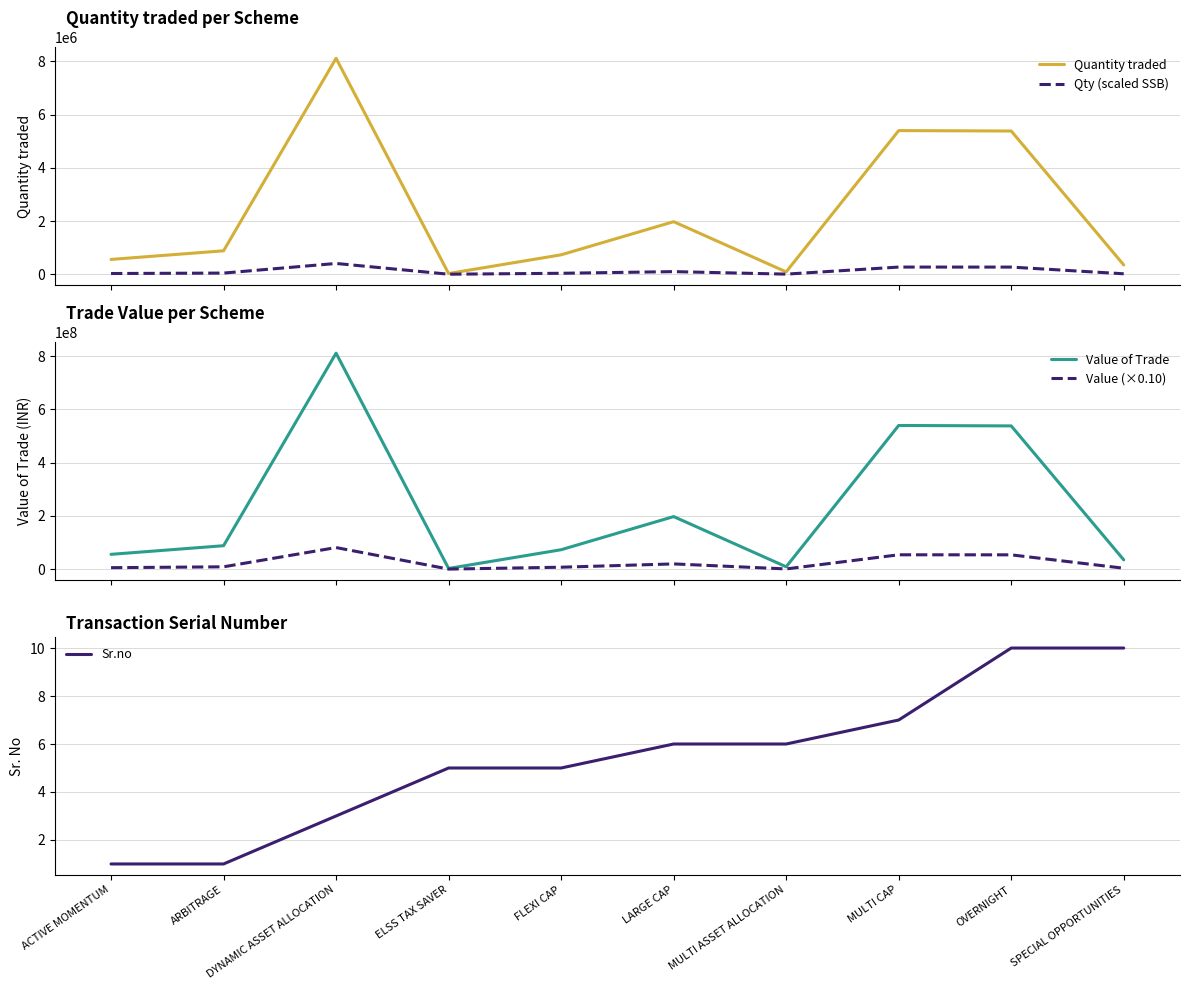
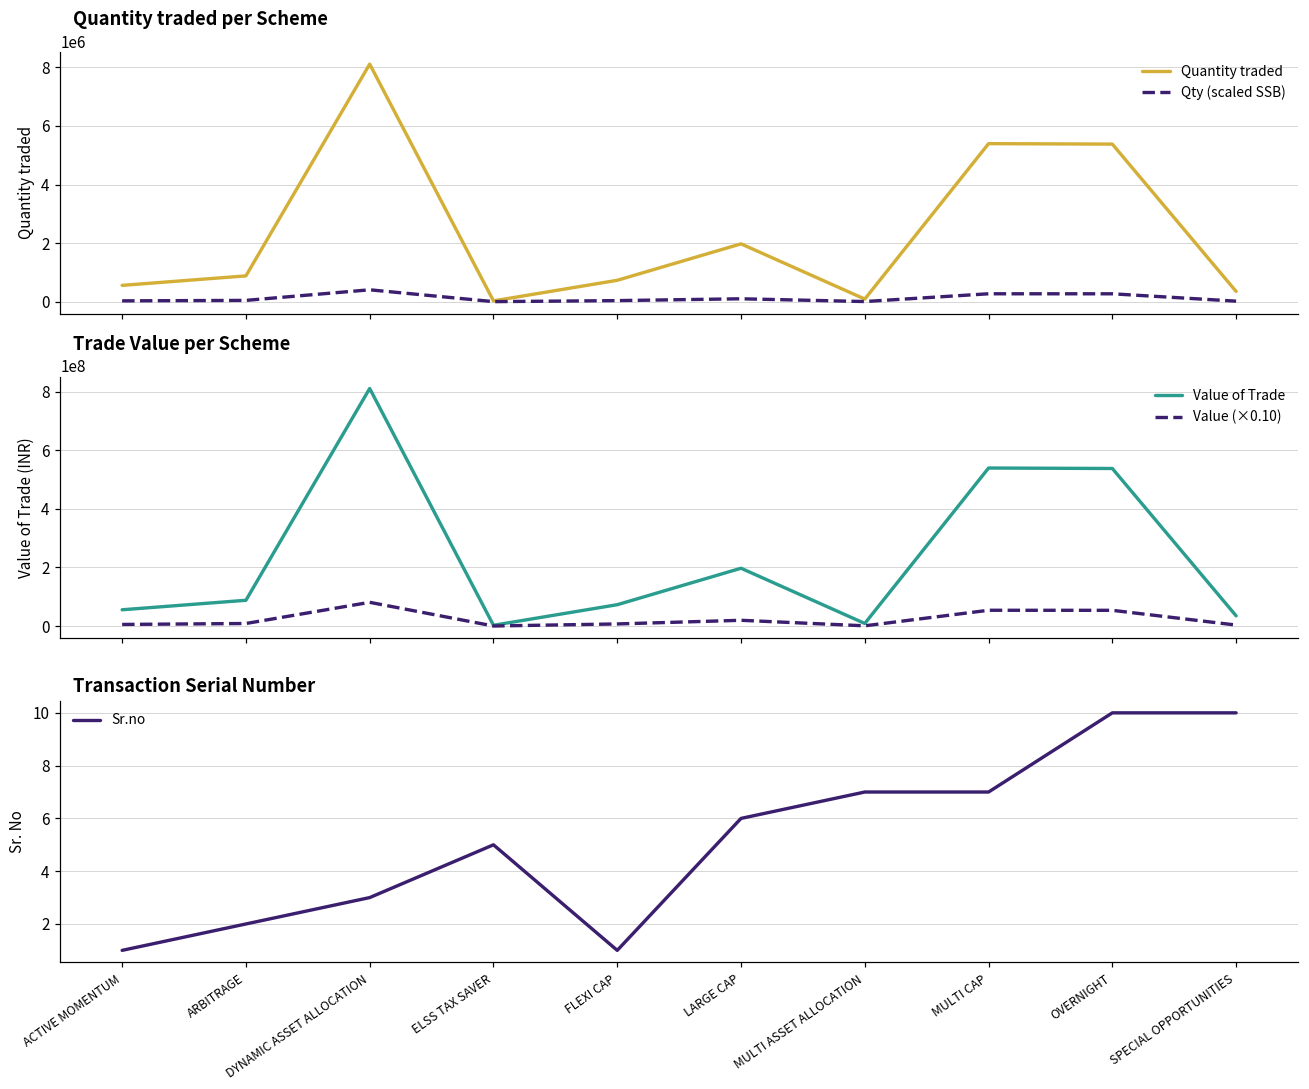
Transaction Serial Number, ARBITRAGE: 1 -> 2
Transaction Serial Number, FLEXI CAP: 5 -> 1
Transaction Serial Number, MULTI ASSET ALLOCATION: 6 -> 7
